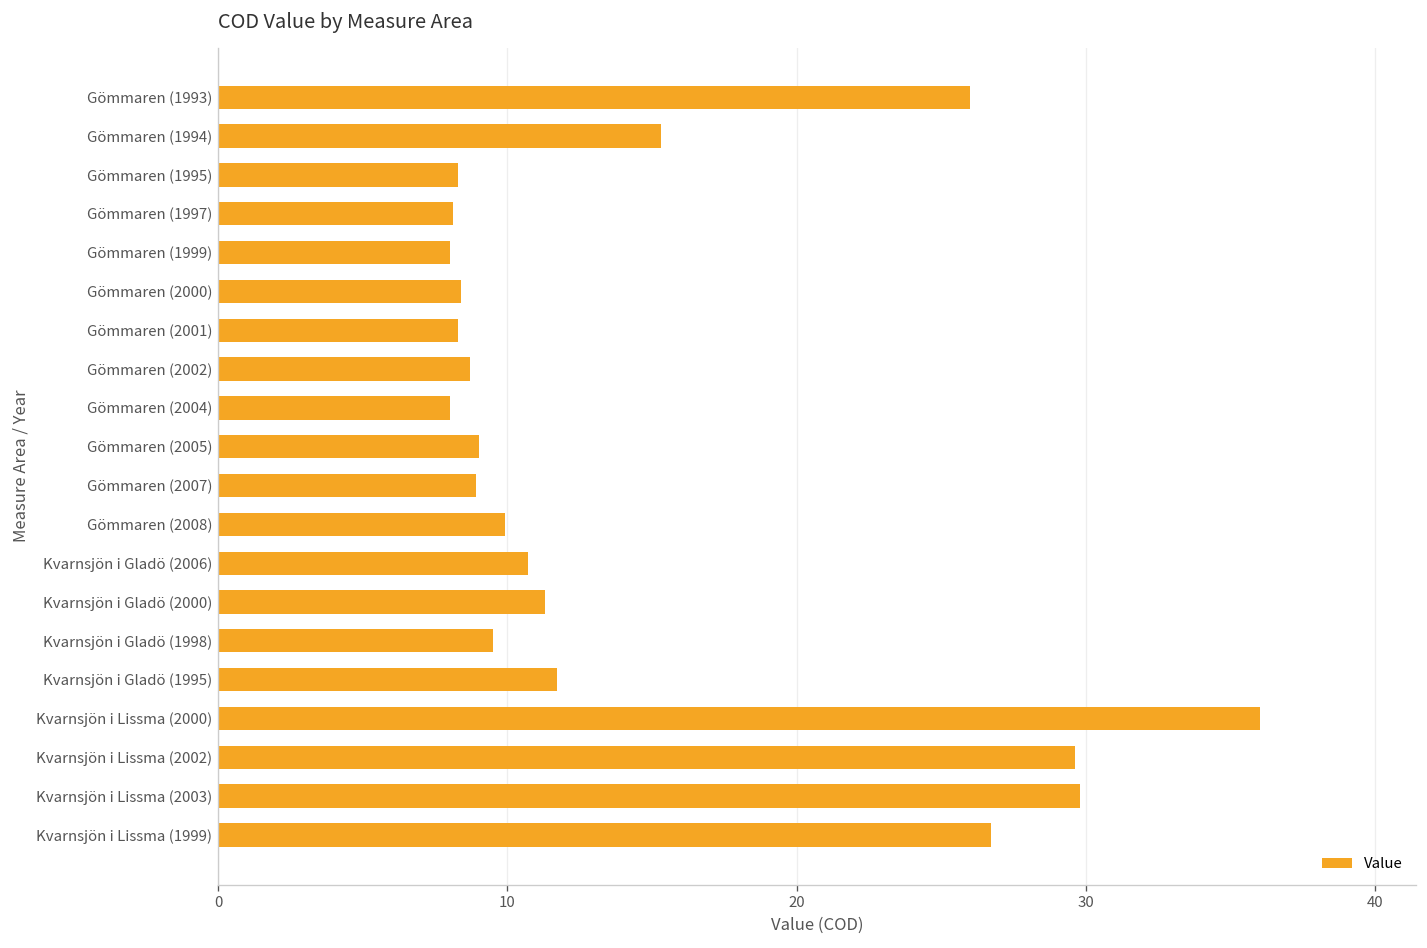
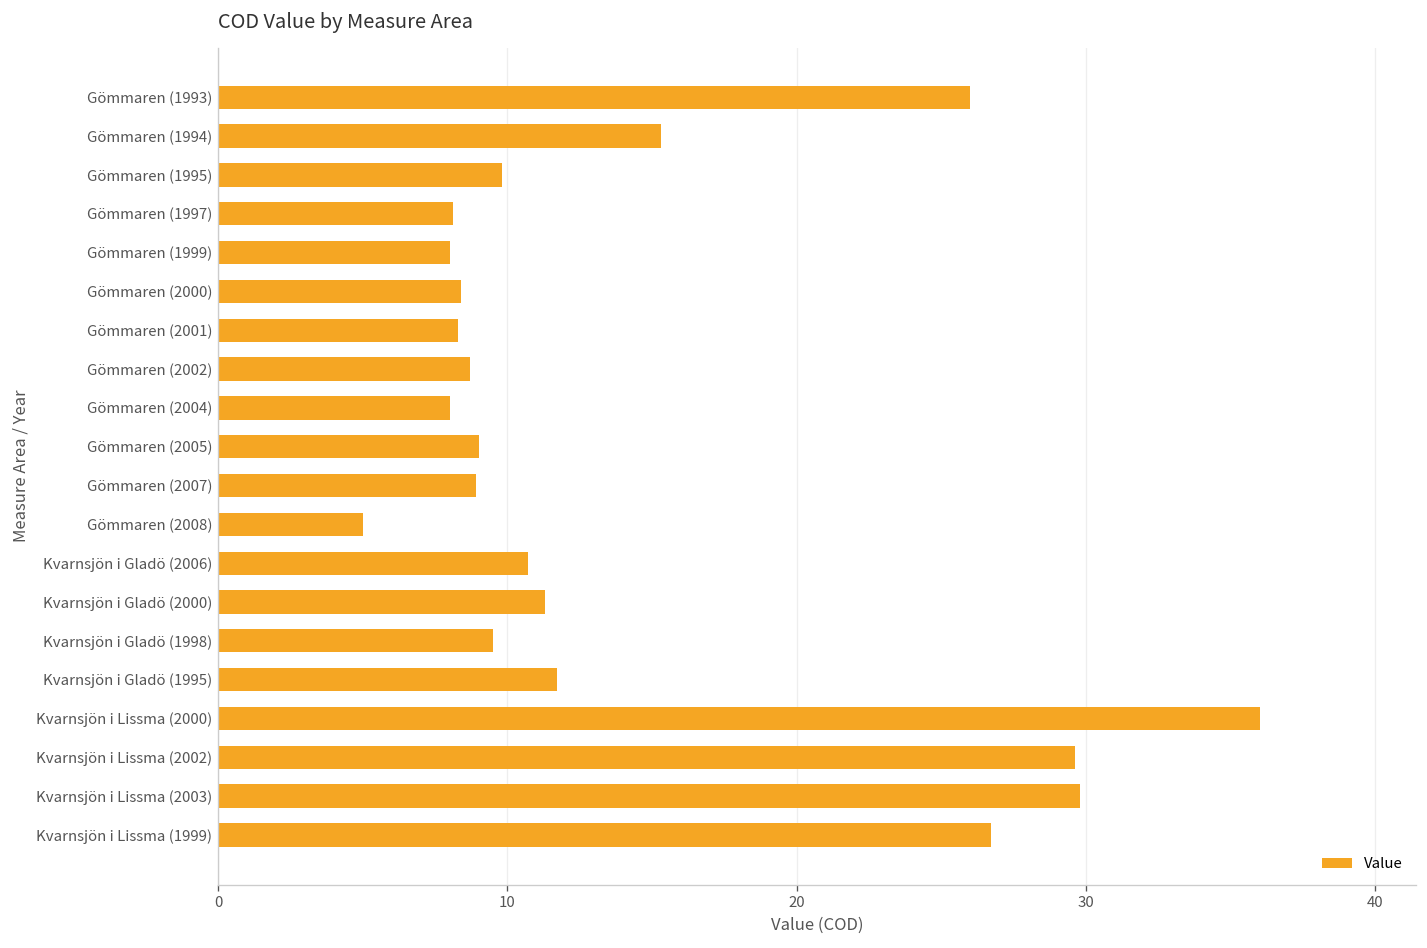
Gömmaren (1995): 8.3 -> 9.8
Gömmaren (2008): 9.9 -> 5.0
